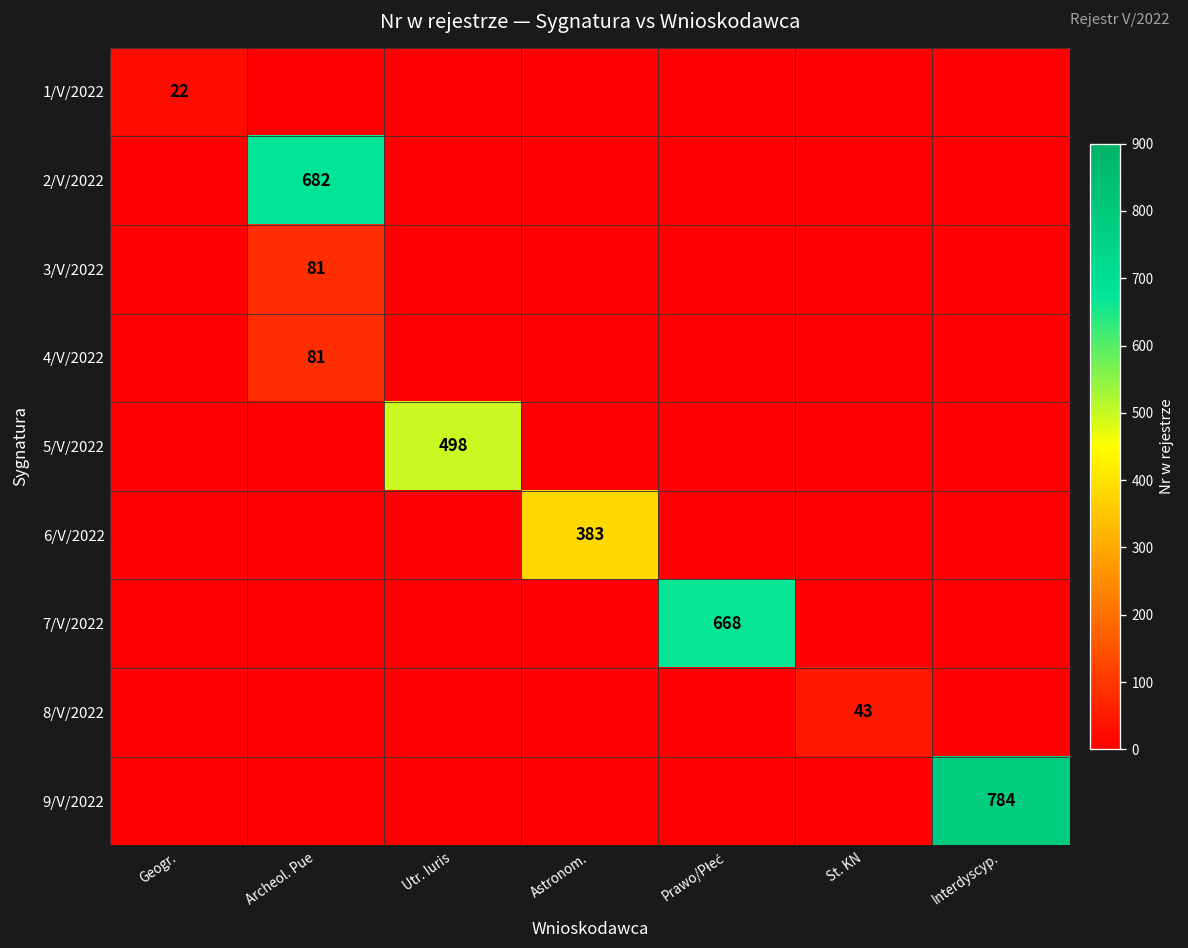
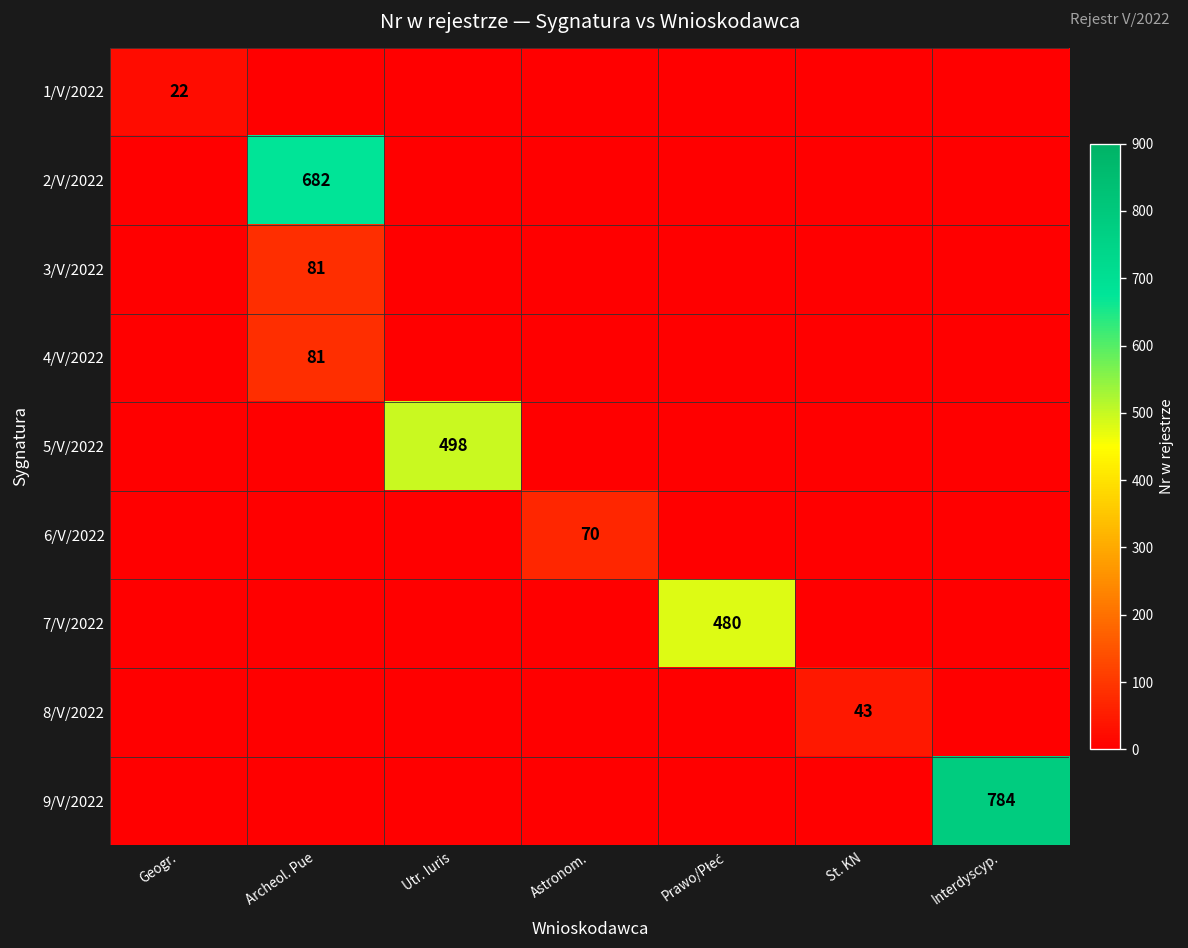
6/V/2022, Astronom.: 383 -> 70
7/V/2022, Prawo/Płeć: 668 -> 480
